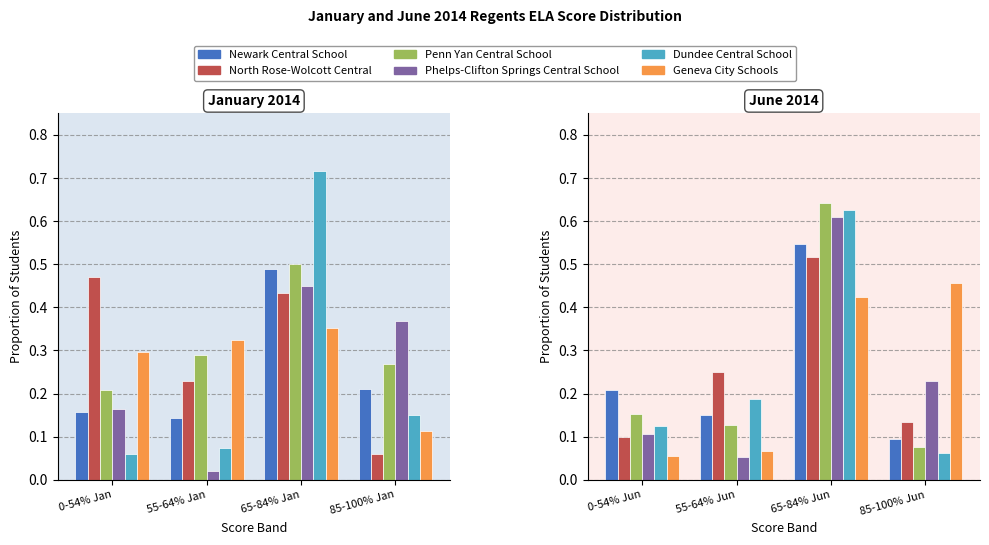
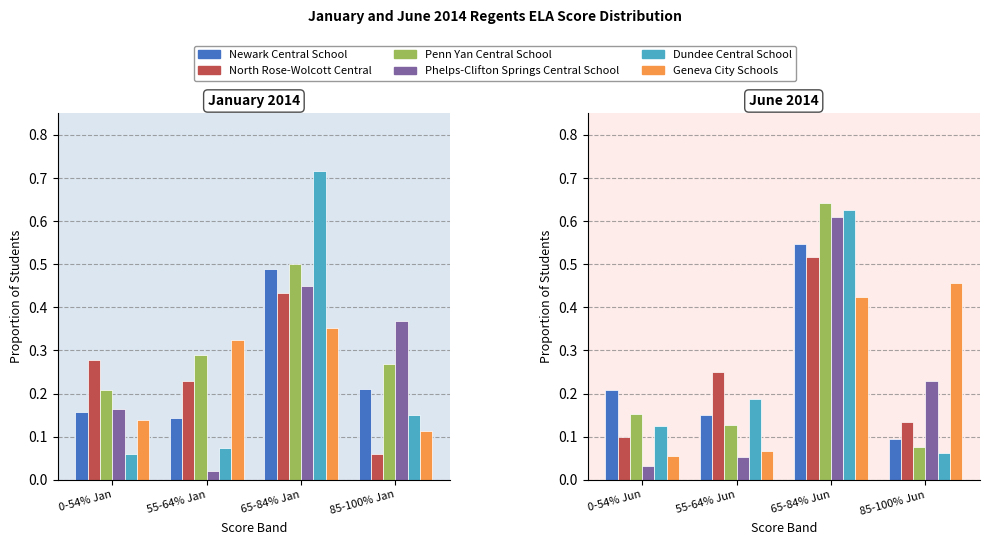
January 2014, North Rose-Wolcott Central, 0-54% Jan: 0.47 -> 0.28
January 2014, Geneva City Schools, 0-54% Jan: 0.30 -> 0.14
June 2014, Phelps-Clifton Springs Central School, 0-54% Jun: 0.11 -> 0.03
